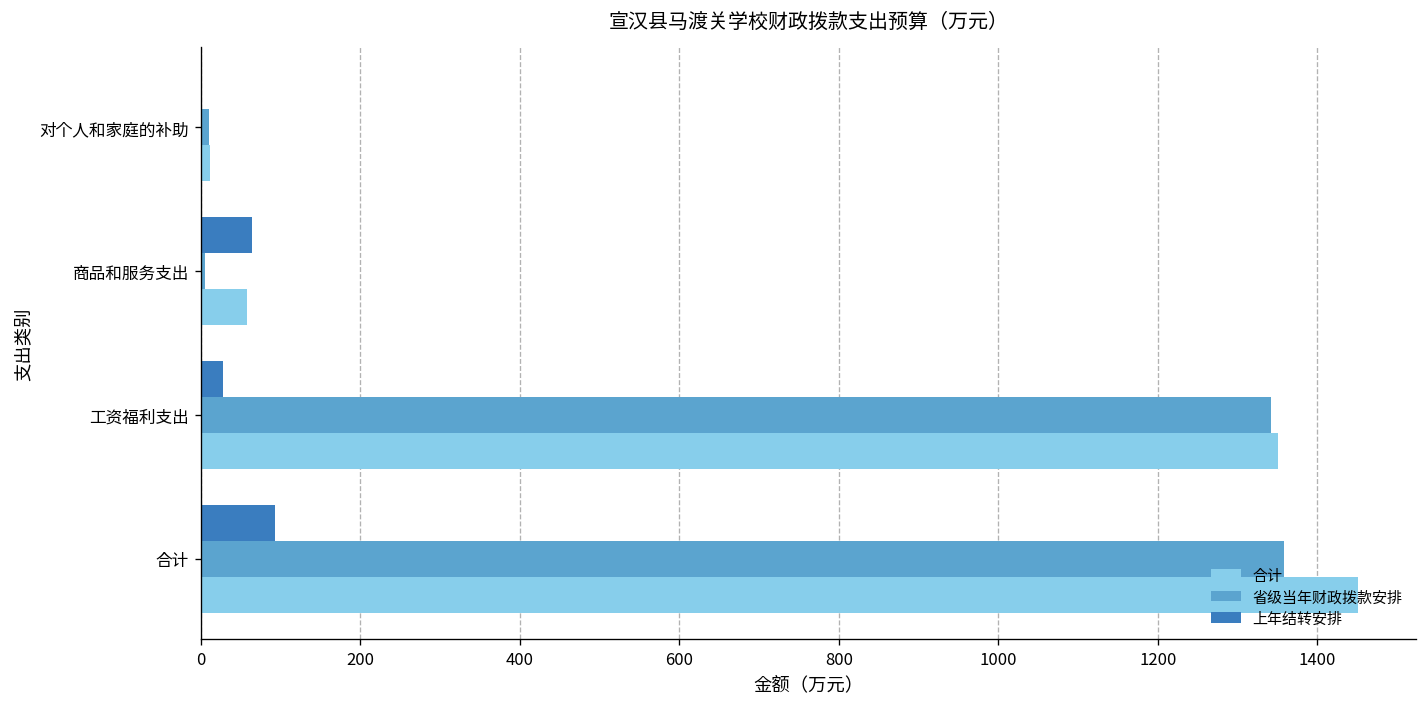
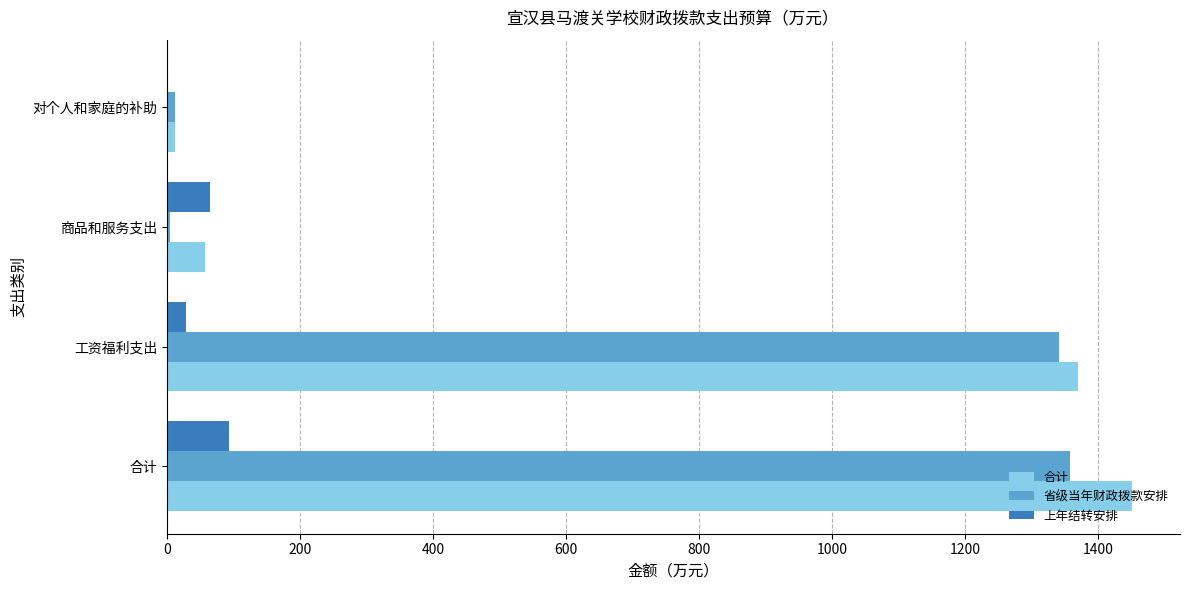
合计, 工资福利支出: 1350 -> 1370
